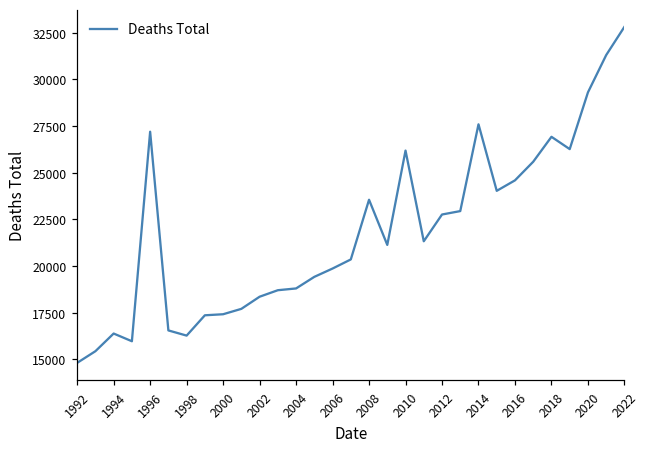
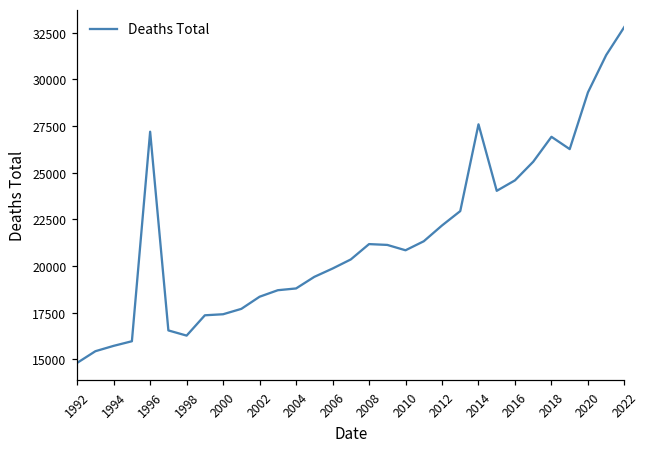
1994: 16400 -> 15700
2008: 23600 -> 21200
2010: 26200 -> 20800
2012: 22800 -> 22200
